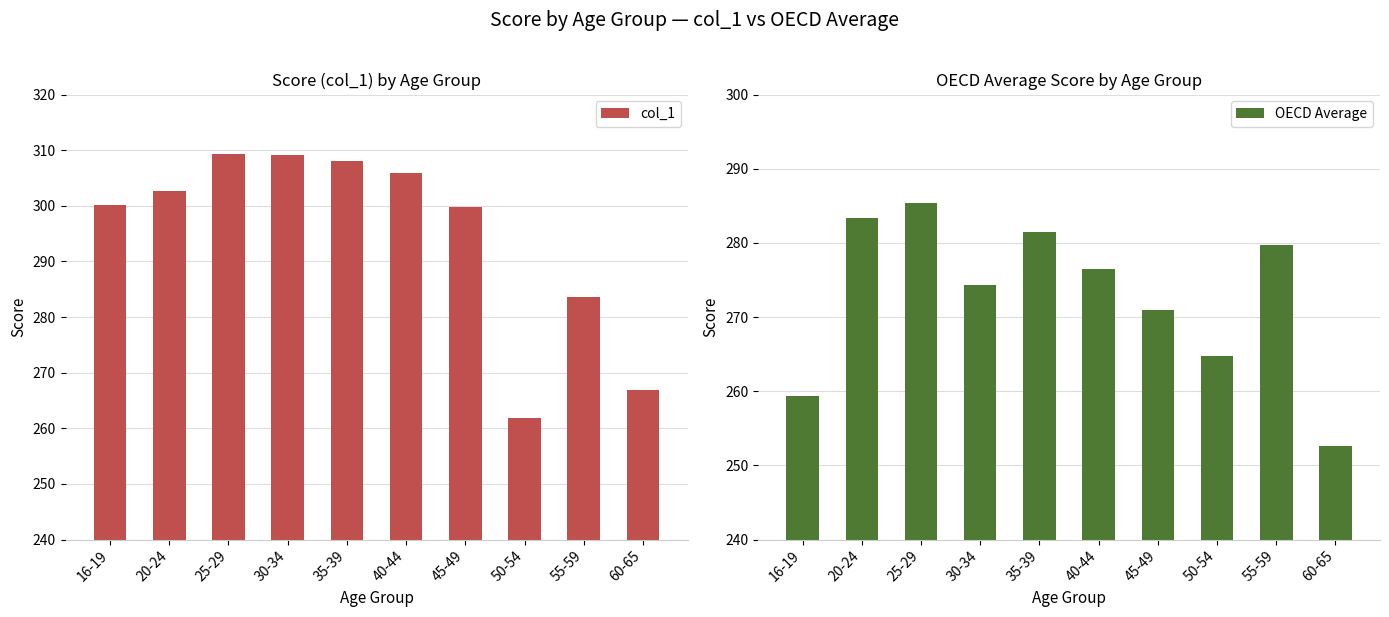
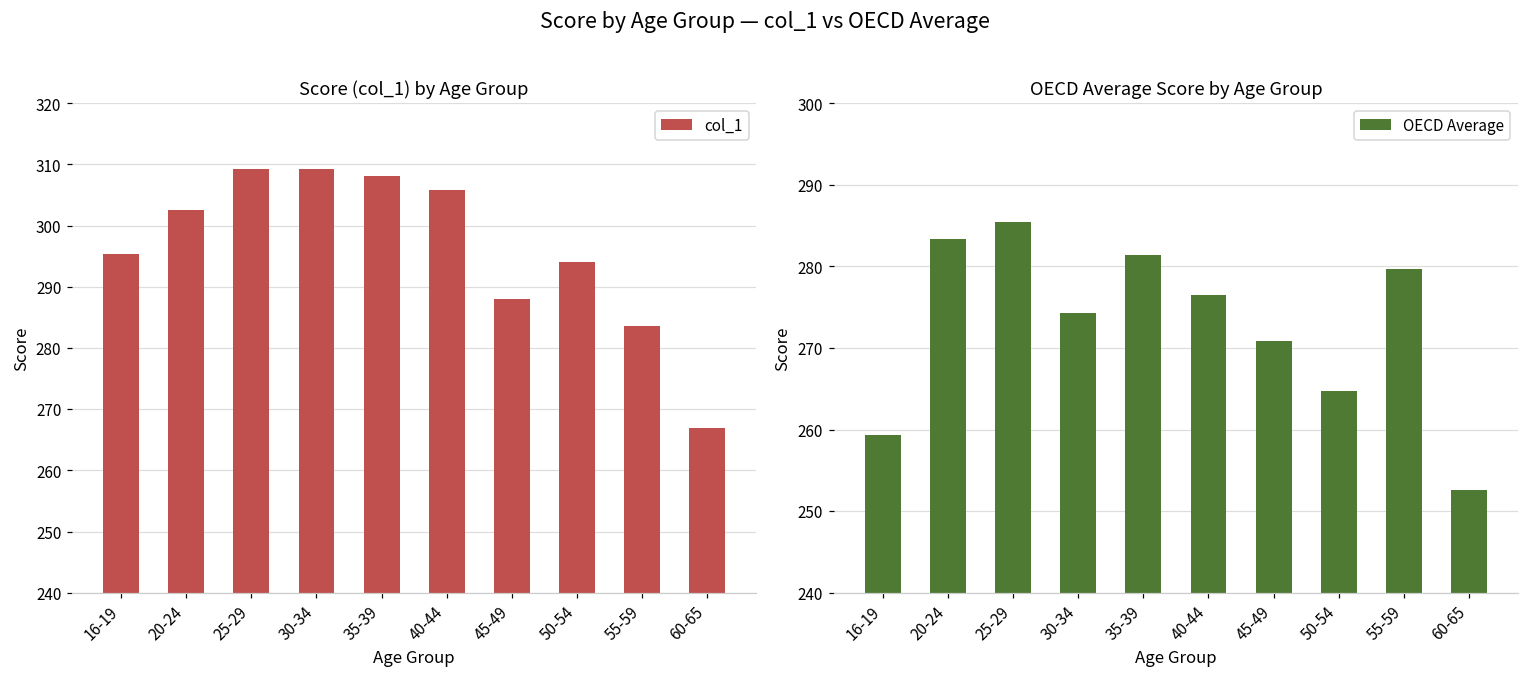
Score (col_1) by Age Group, 16-19: 300 -> 295
Score (col_1) by Age Group, 45-49: 300 -> 288
Score (col_1) by Age Group, 50-54: 262 -> 294
